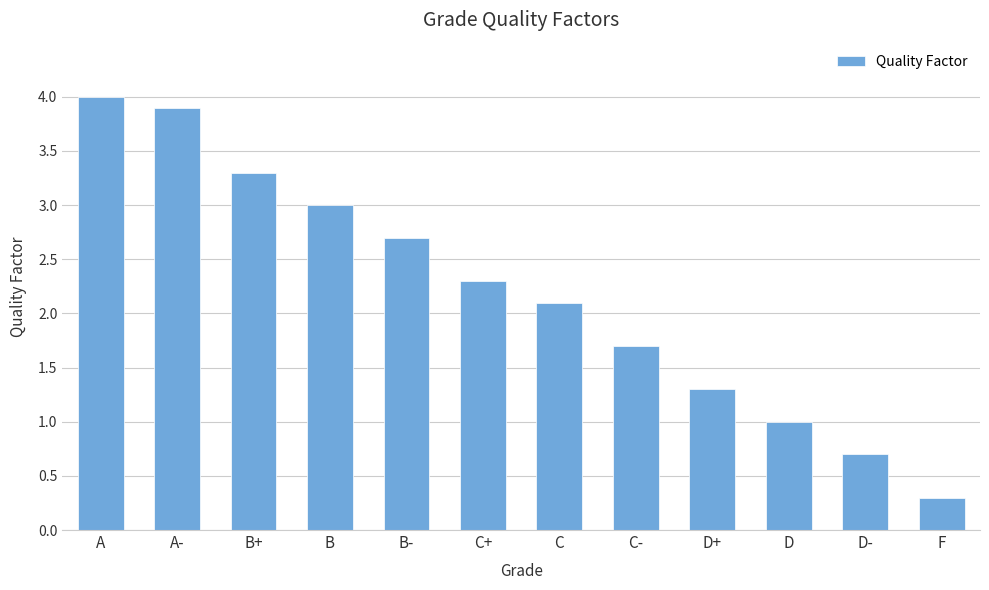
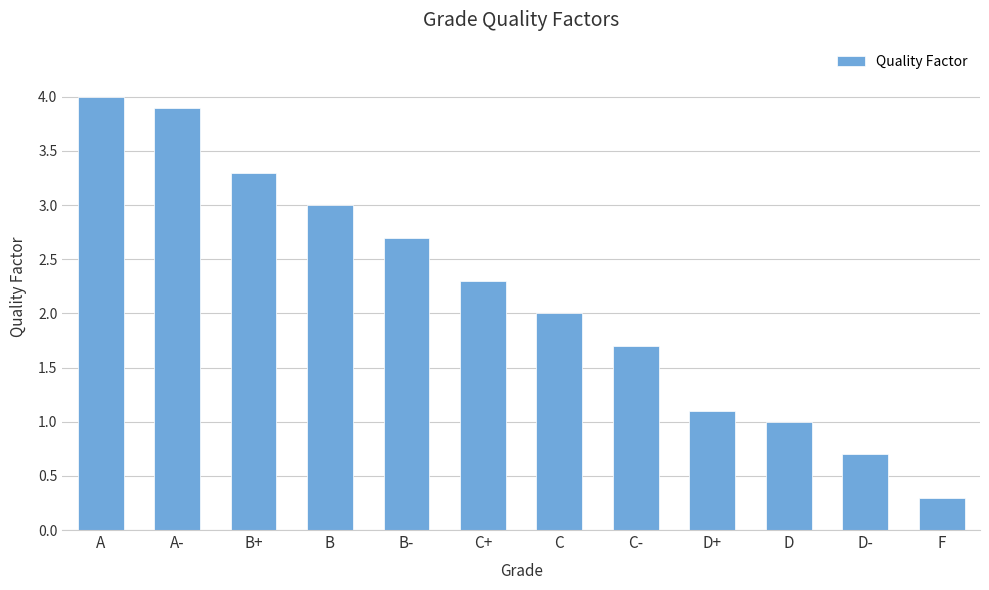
C: 2.1 -> 2.0
D+: 1.3 -> 1.1
